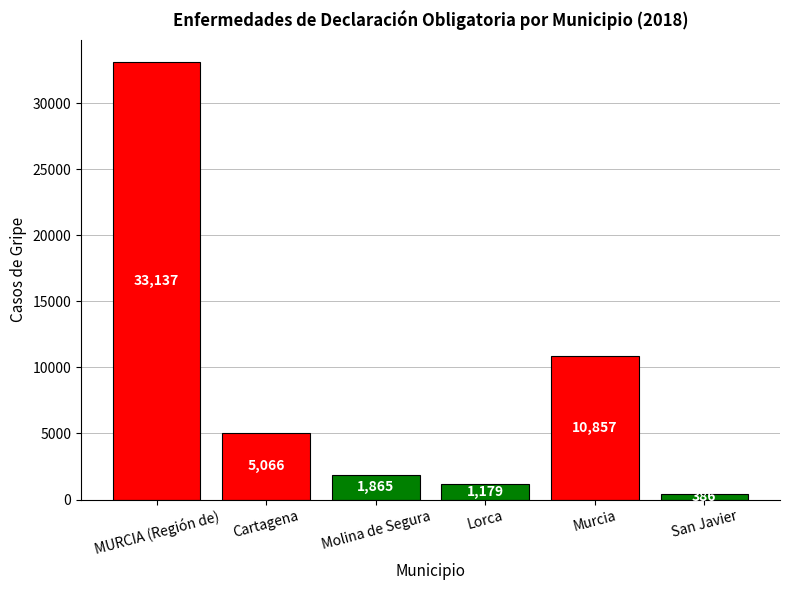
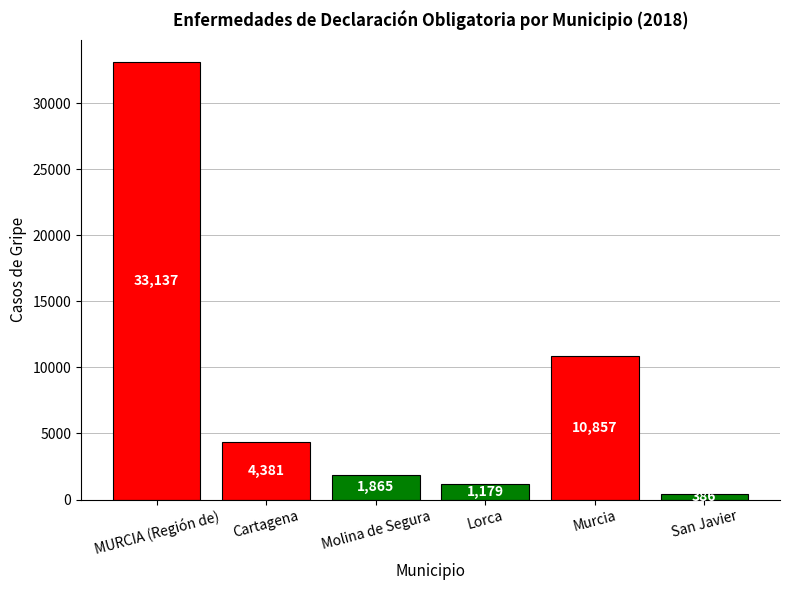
Cartagena: 5,066 -> 4,381
